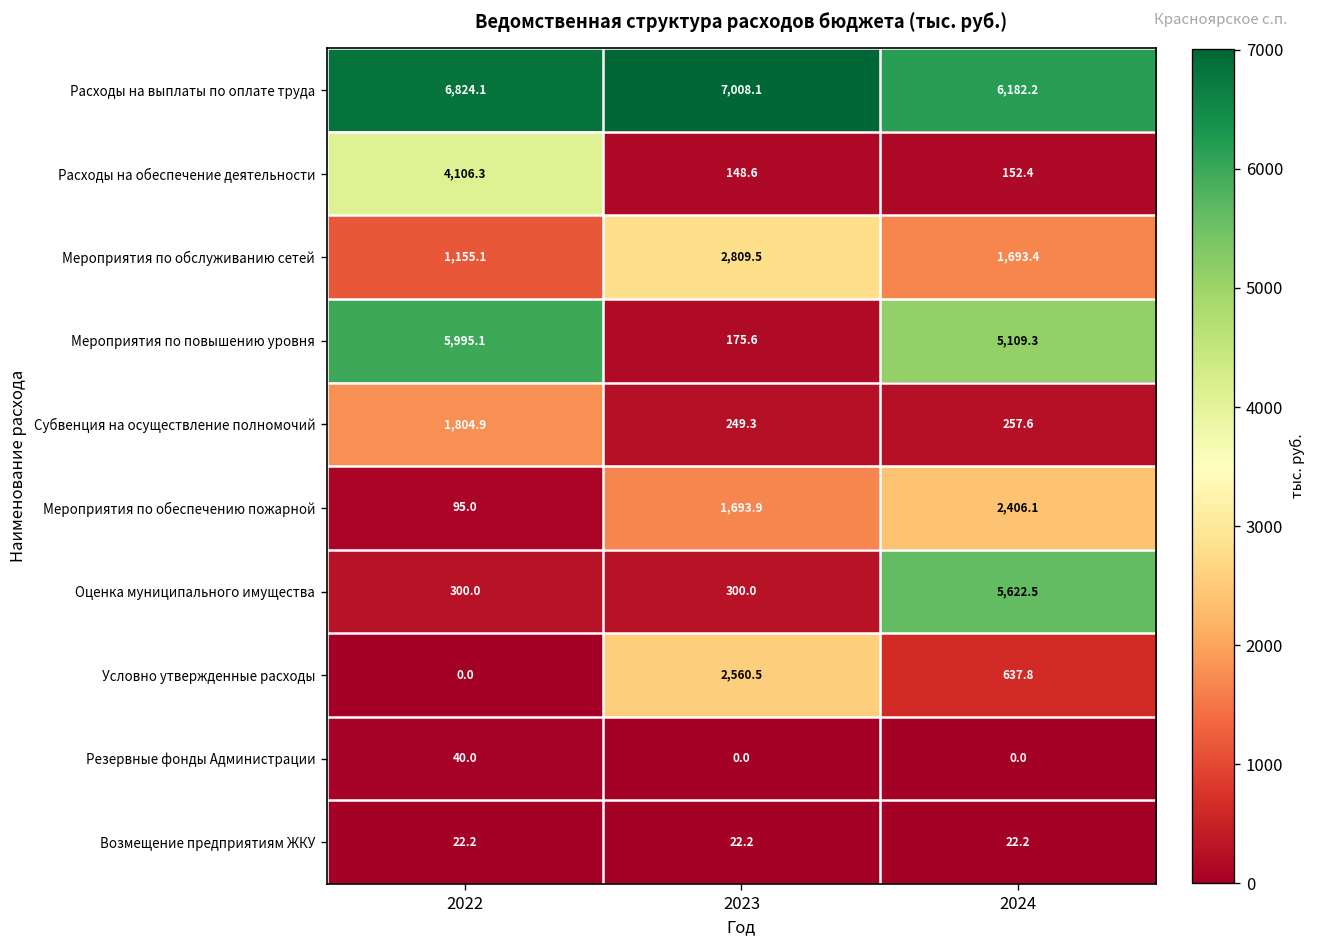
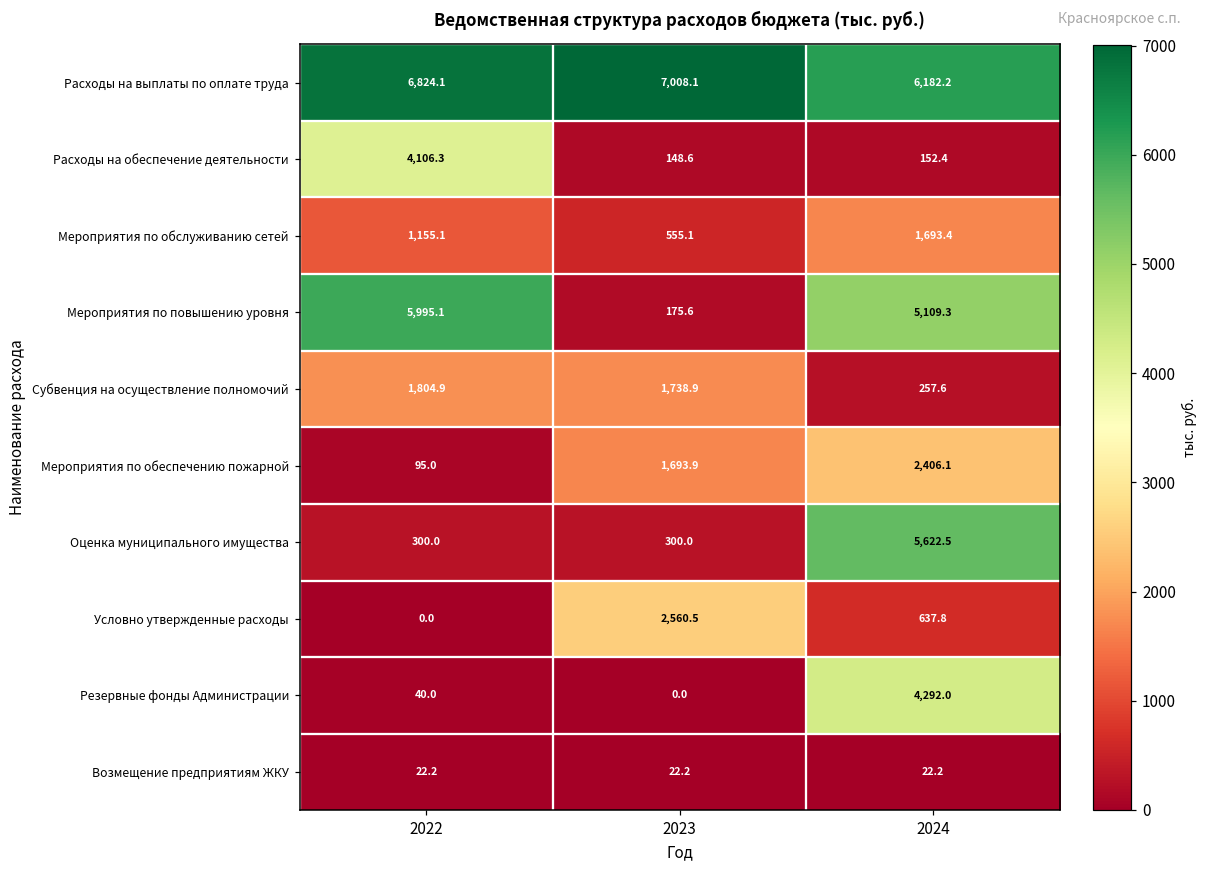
Мероприятия по обслуживанию сетей, 2023: 2,809.5 -> 555.1
Субвенция на осуществление полномочий, 2023: 249.3 -> 1,738.9
Резервные фонды Администрации, 2024: 0.0 -> 4,292.0
